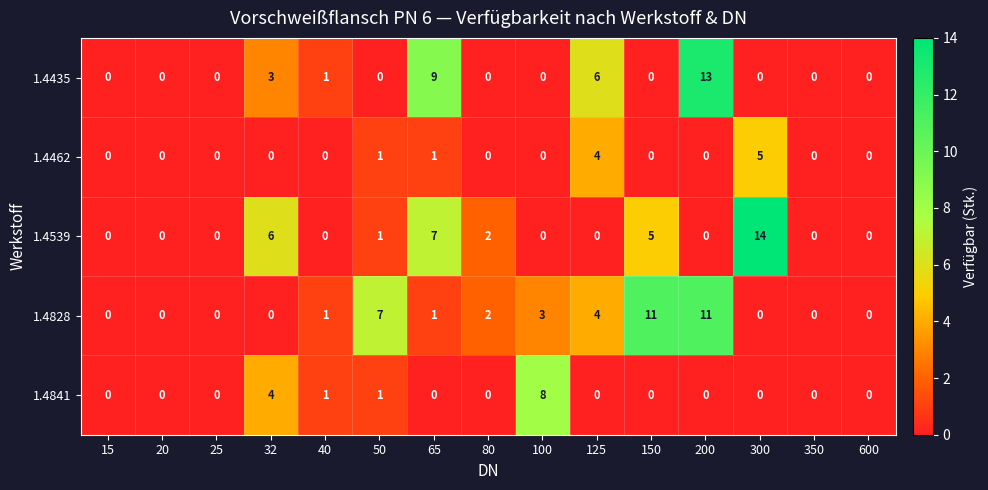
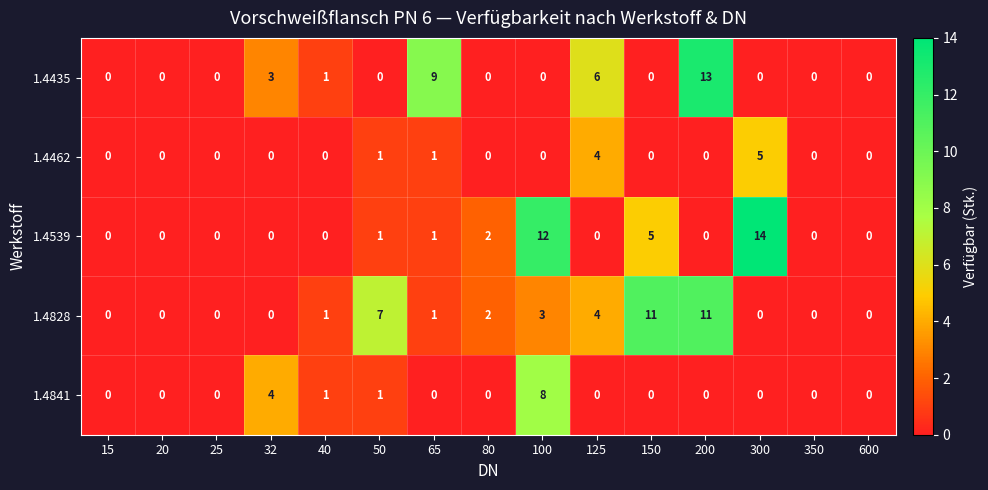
1.4539, 32: 6 -> 0
1.4539, 65: 7 -> 1
1.4539, 100: 0 -> 12
